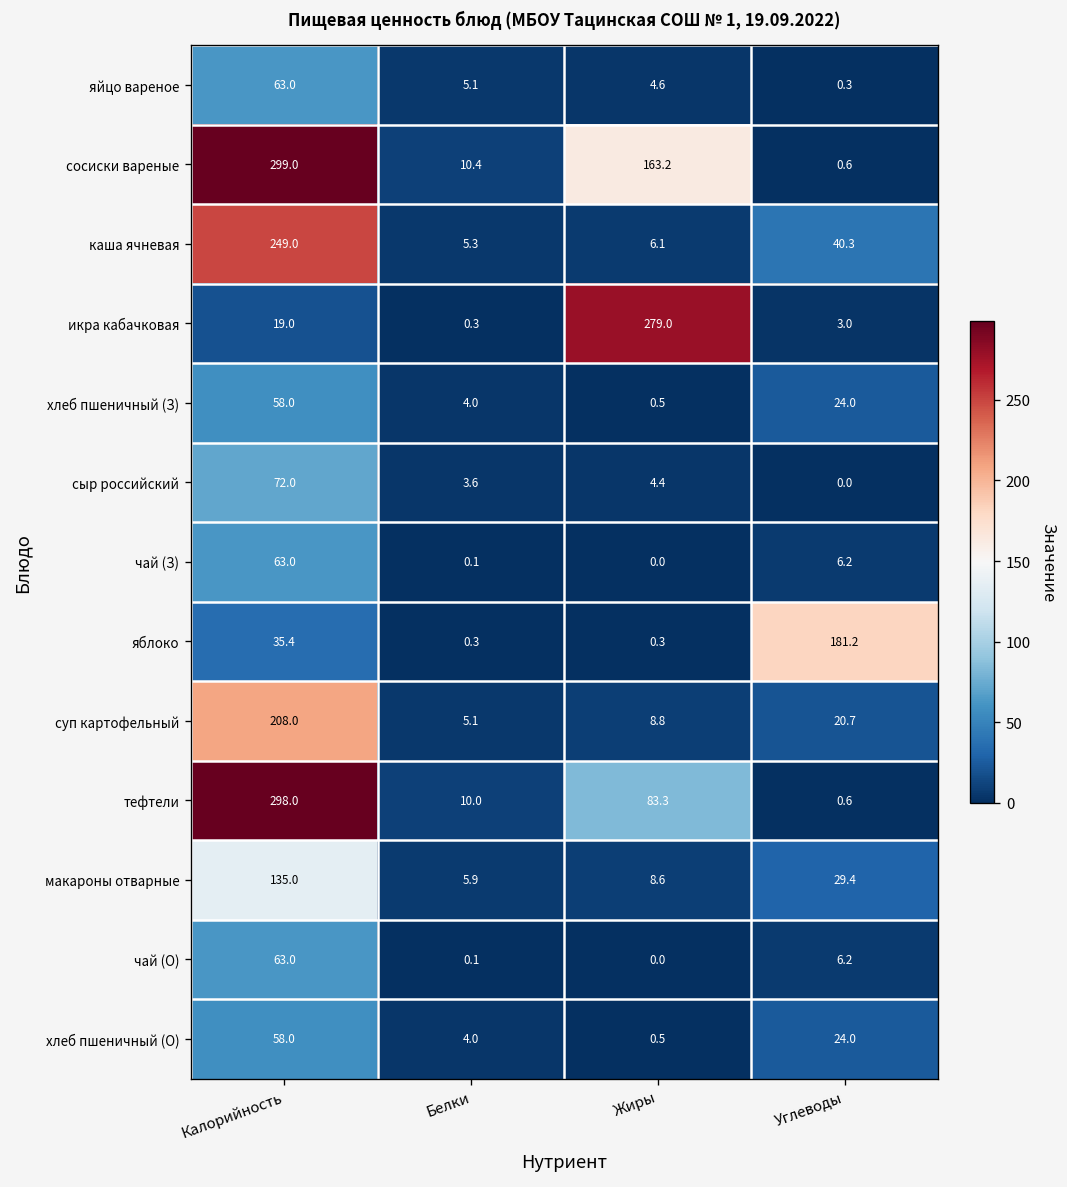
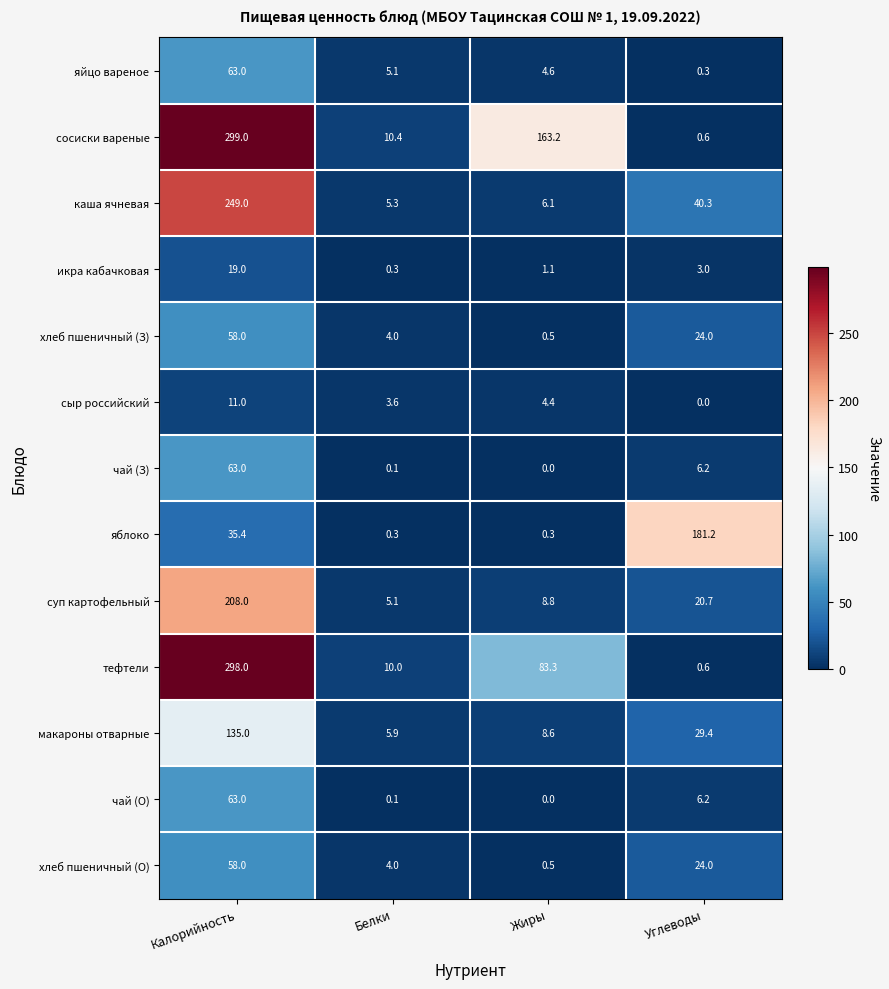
икра кабачковая, Жиры: 279.0 -> 1.1
сыр российский, Калорийность: 72.0 -> 11.0
